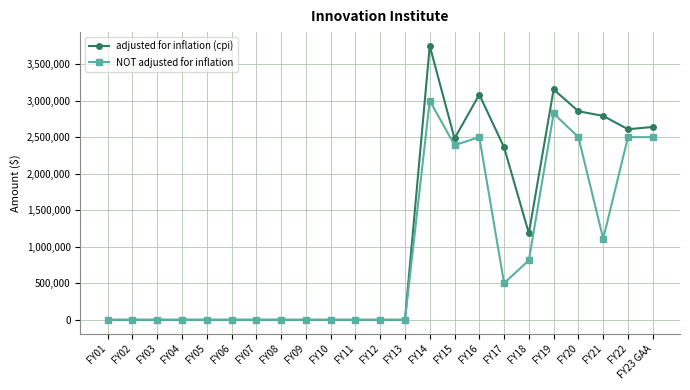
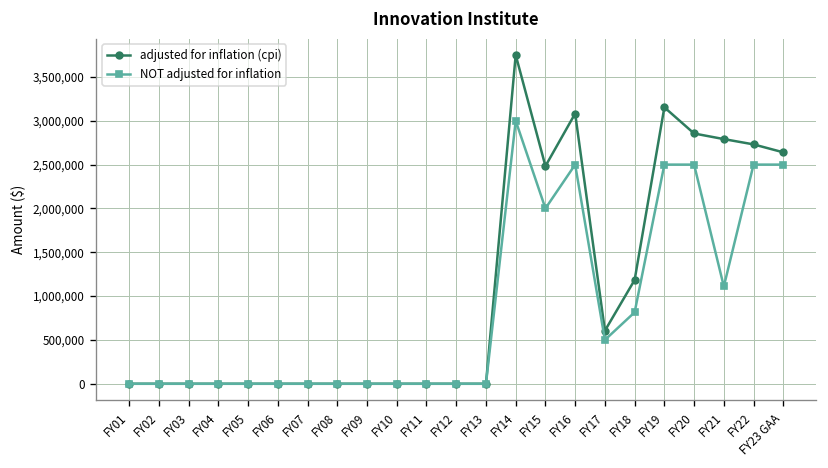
NOT adjusted for inflation, FY15: 2,400,000 -> 2,000,000
adjusted for inflation (cpi), FY17: 2,400,000 -> 600,000
NOT adjusted for inflation, FY19: 2,800,000 -> 2,500,000
adjusted for inflation (cpi), FY22: 2,600,000 -> 2,700,000
